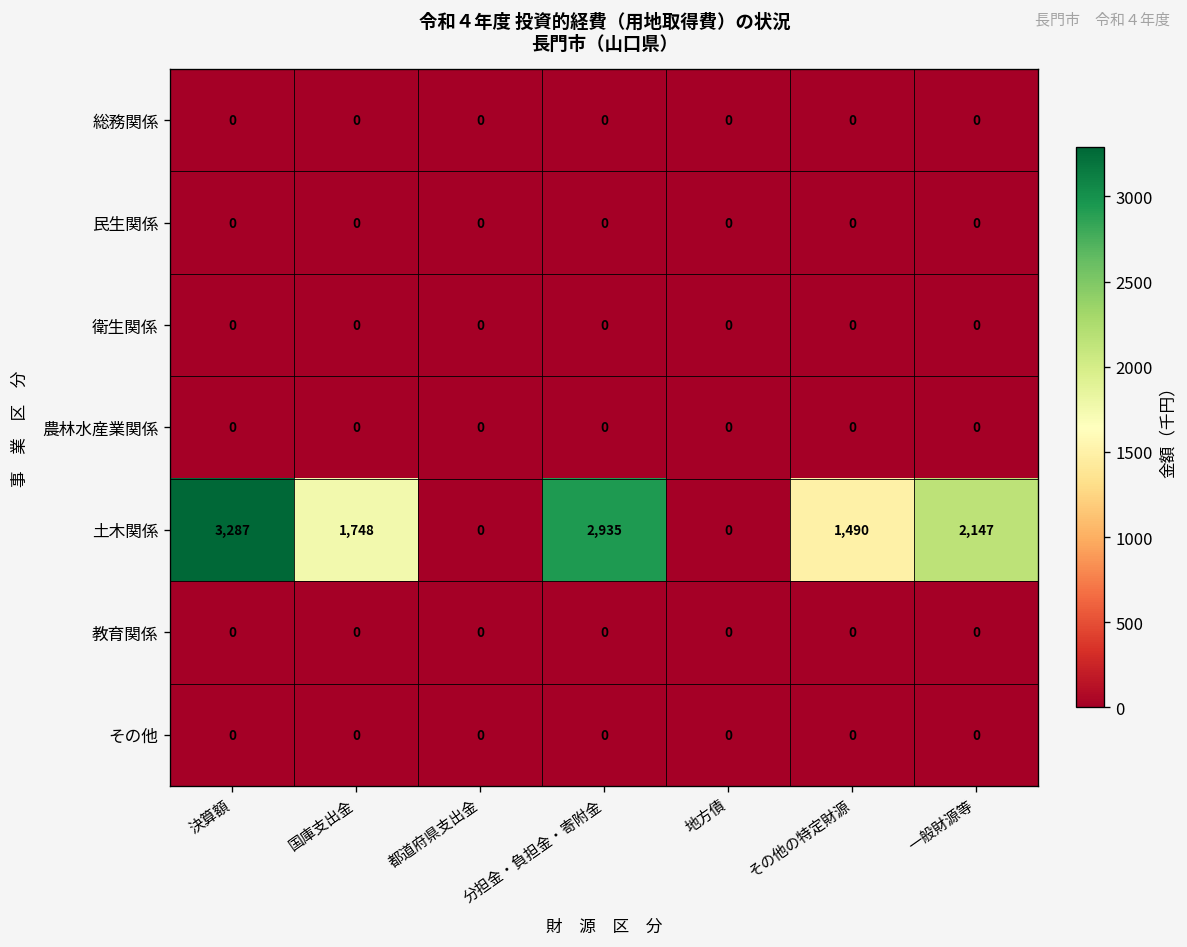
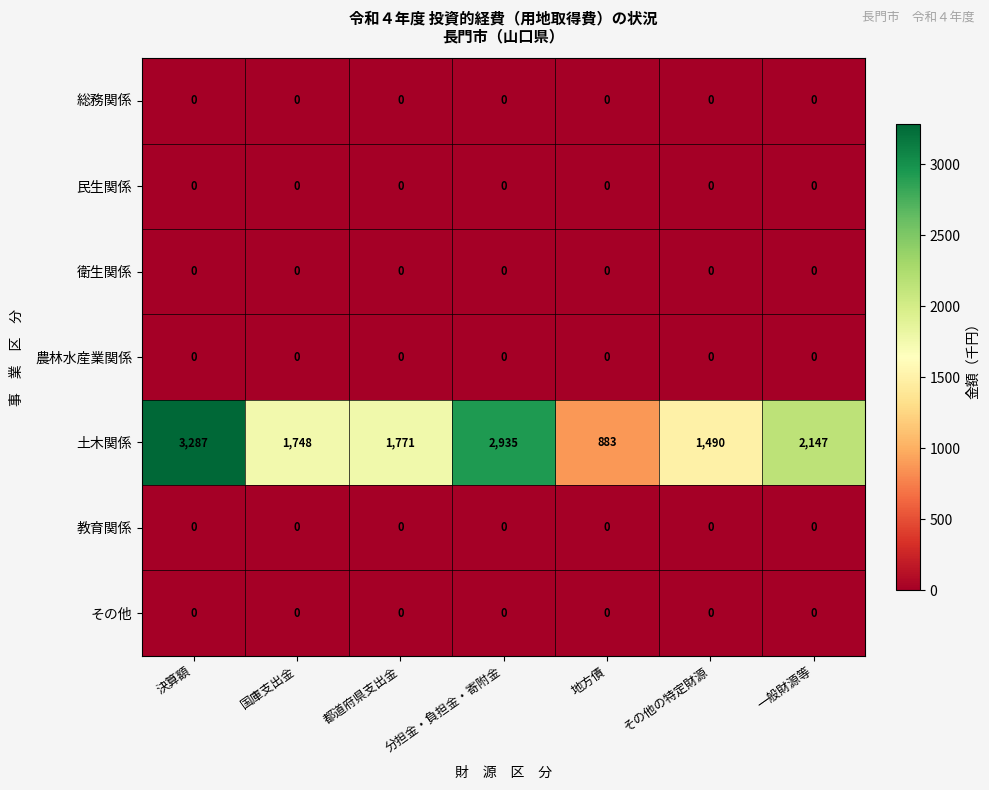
土木関係, 都道府県支出金: 0 -> 1,771
土木関係, 地方債: 0 -> 883
